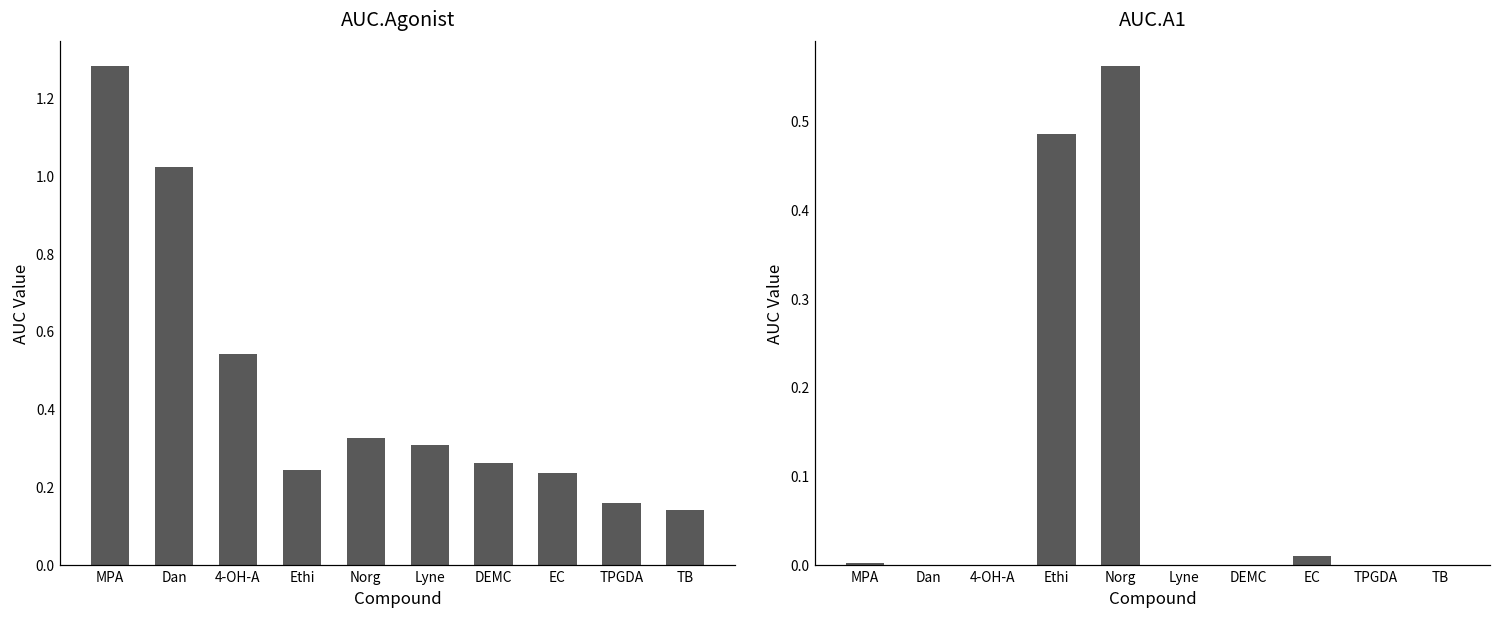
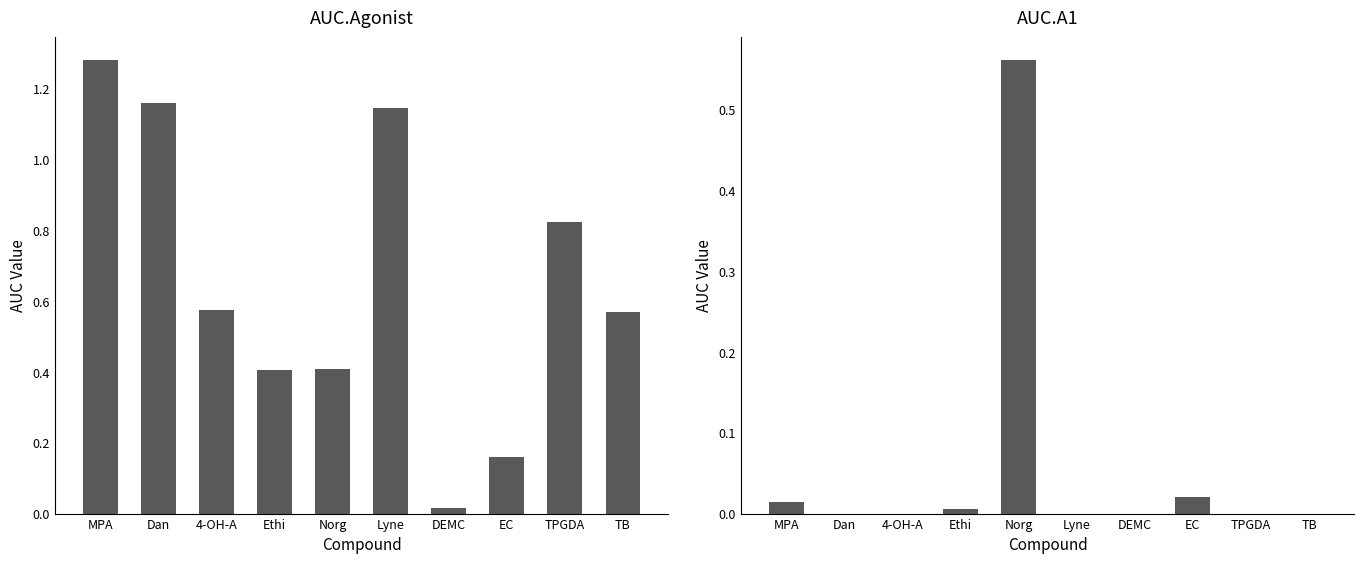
AUC.Agonist, Dan: 1.02 -> 1.16
AUC.Agonist, 4-OH-A: 0.54 -> 0.58
AUC.Agonist, Ethi: 0.24 -> 0.41
AUC.Agonist, Norg: 0.32 -> 0.41
AUC.Agonist, Lyne: 0.31 -> 1.15
AUC.Agonist, DEMC: 0.26 -> 0.02
AUC.Agonist, EC: 0.23 -> 0.16
AUC.Agonist, TPGDA: 0.16 -> 0.82
AUC.Agonist, TB: 0.14 -> 0.57
AUC.A1, MPA: 0.00 -> 0.01
AUC.A1, Ethi: 0.48 -> 0.01
AUC.A1, EC: 0.01 -> 0.02
